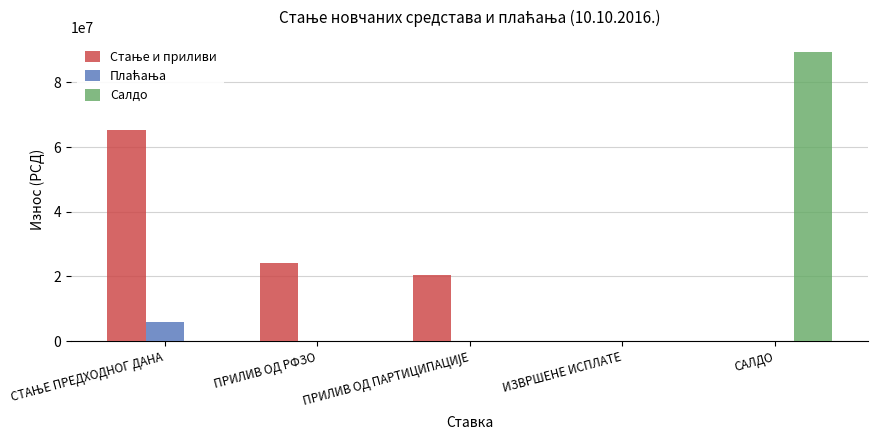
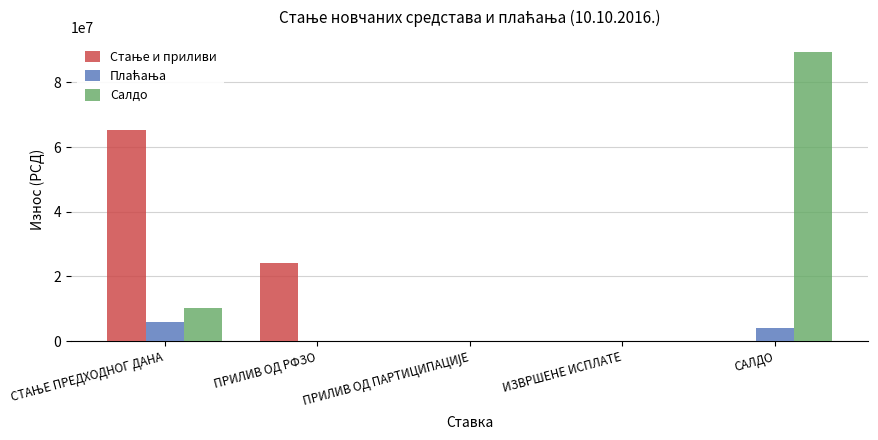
Салдо, СТАЊЕ ПРЕДХОДНОГ ДАНА: 0 -> 10000000
Стање и приливи, ПРИЛИВ ОД ПАРТИЦИПАЦИЈЕ: 21000000 -> 0
Плаћања, САЛДО: 0 -> 4000000
